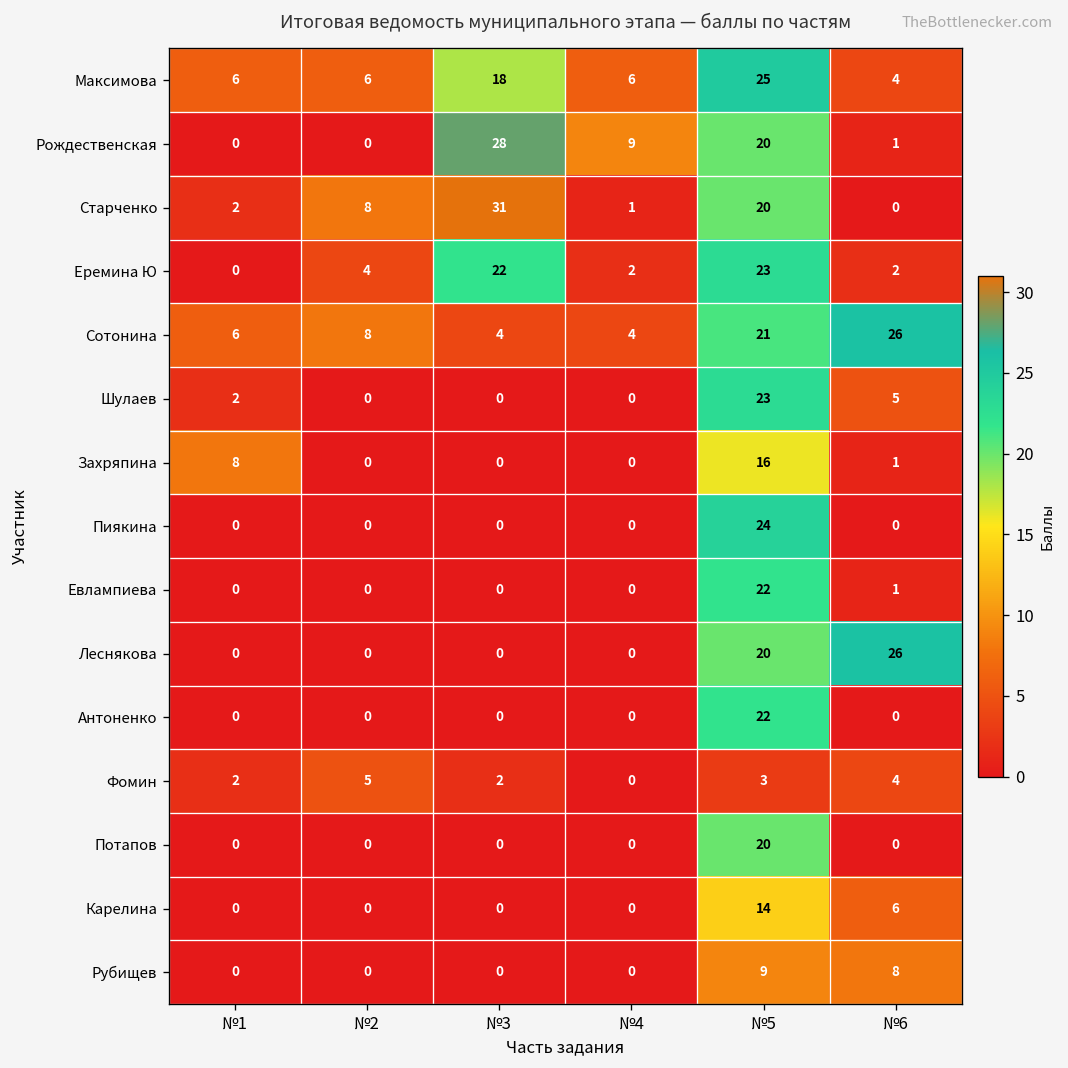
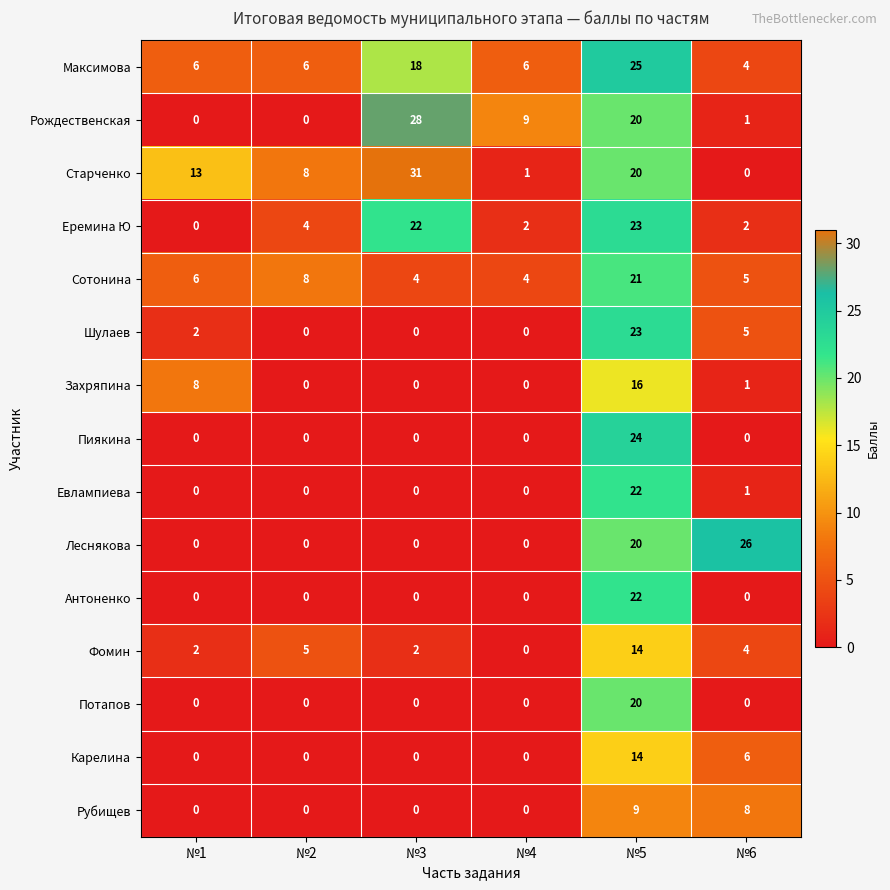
Старченко, №1: 2 -> 13
Сотонина, №6: 26 -> 5
Фомин, №5: 3 -> 14
